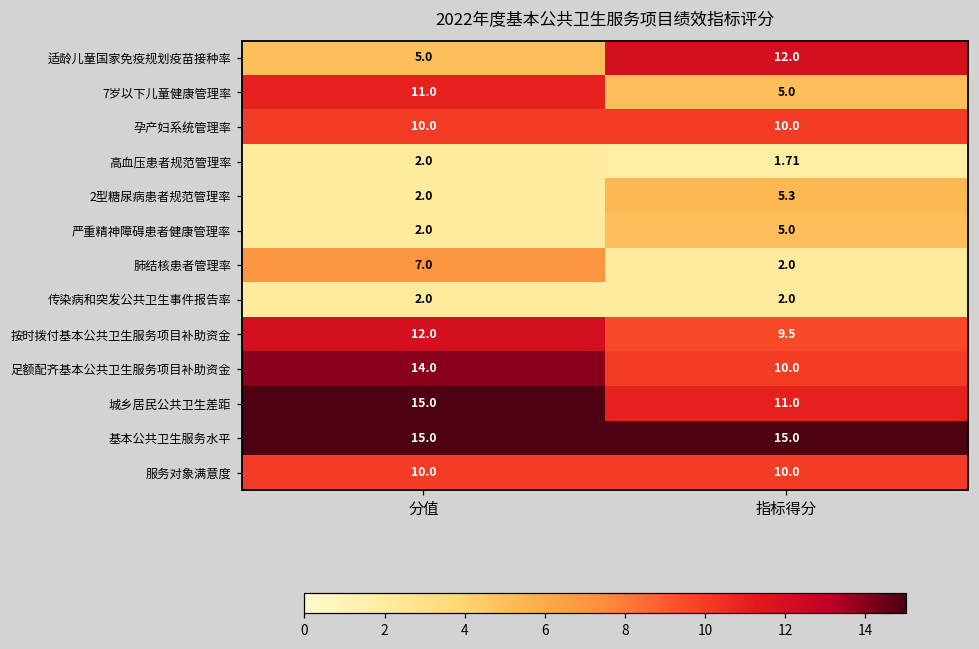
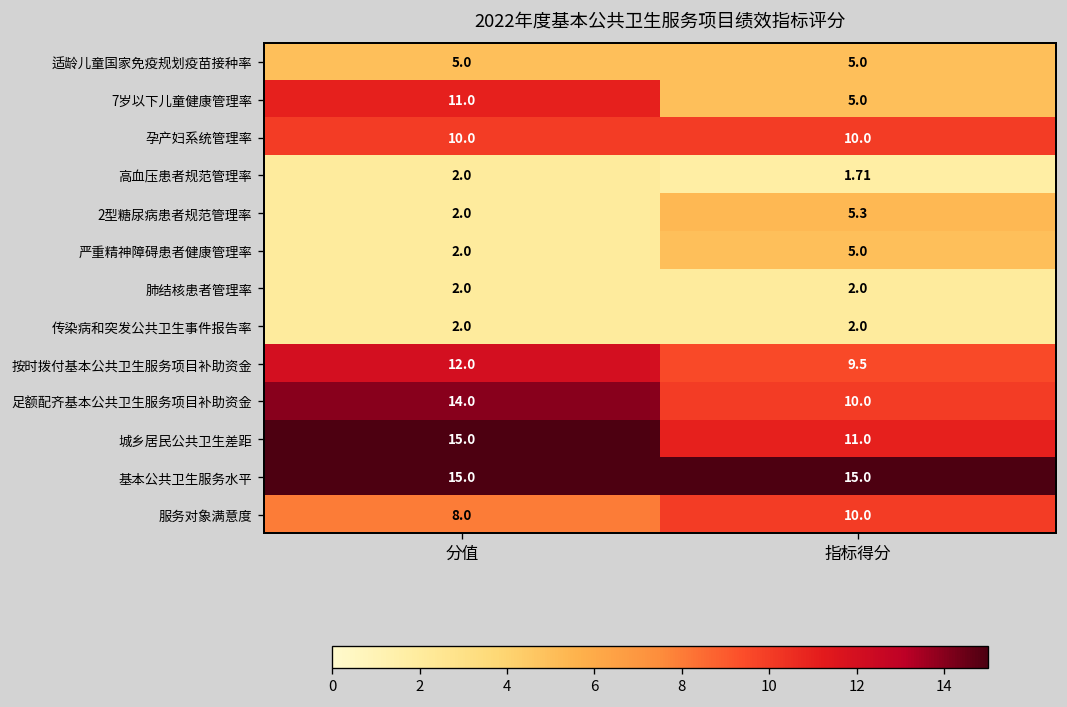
适龄儿童国家免疫规划疫苗接种率, 指标得分: 12.0 -> 5.0
肺结核患者管理率, 分值: 7.0 -> 2.0
服务对象满意度, 分值: 10.0 -> 8.0
